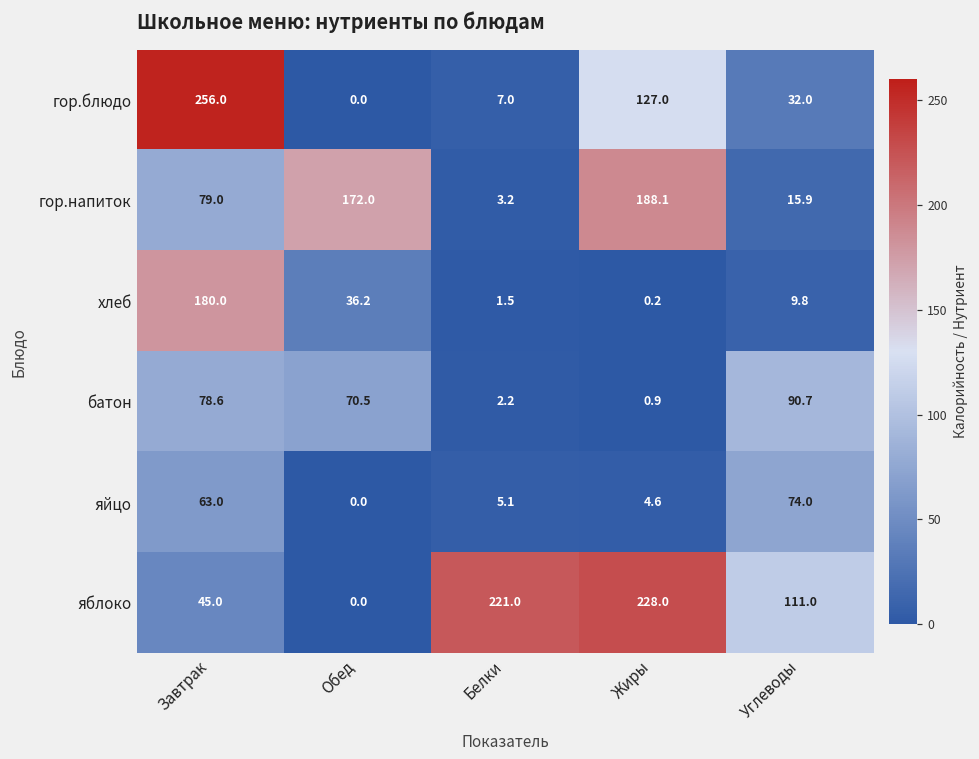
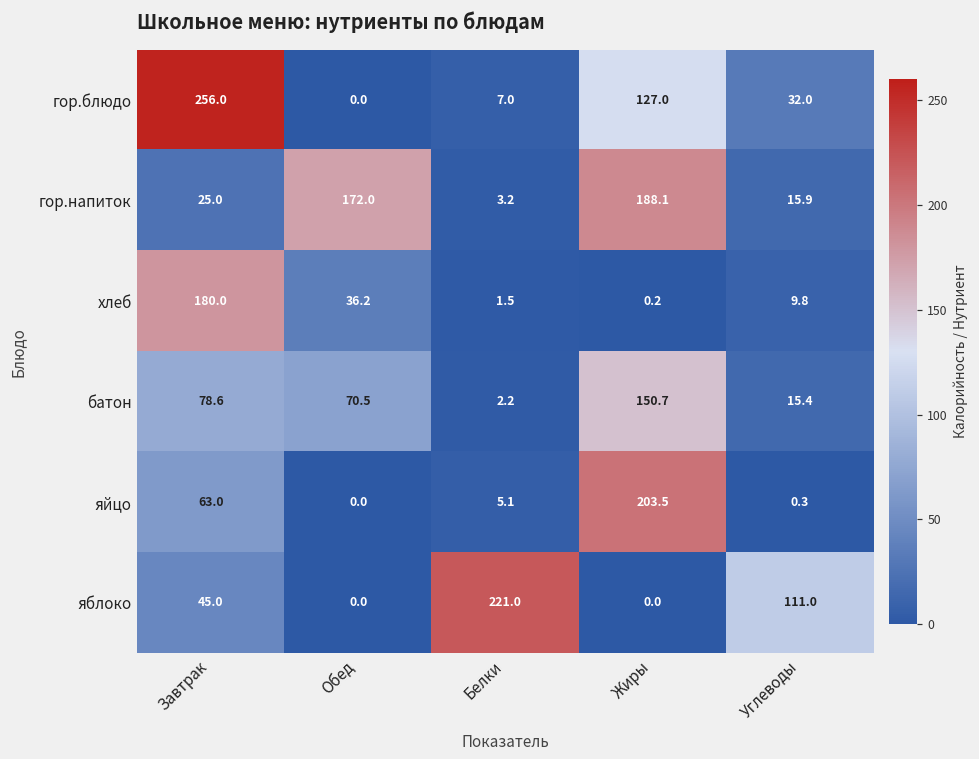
гор.напиток, Завтрак: 79.0 -> 25.0
батон, Жиры: 0.9 -> 150.7
батон, Углеводы: 90.7 -> 15.4
яйцо, Жиры: 4.6 -> 203.5
яйцо, Углеводы: 74.0 -> 0.3
яблоко, Жиры: 228.0 -> 0.0
